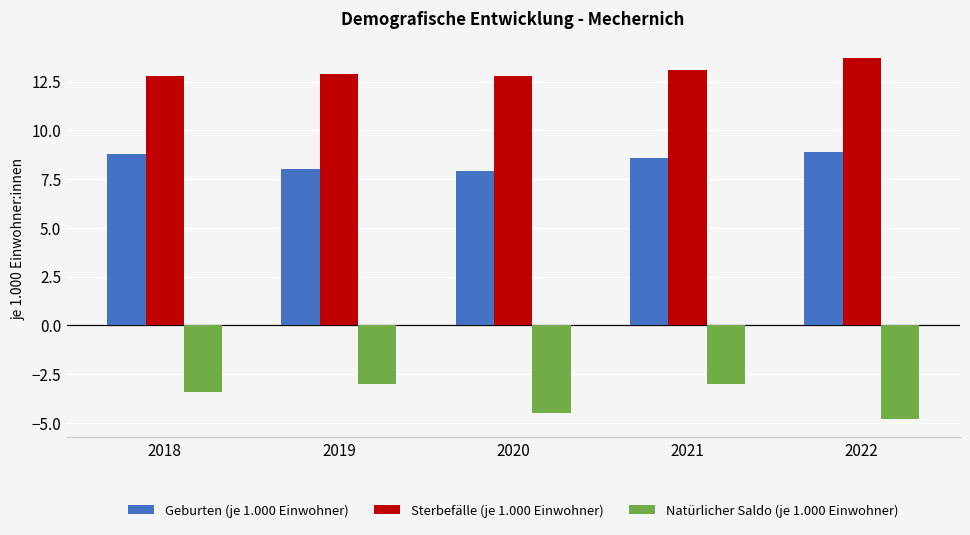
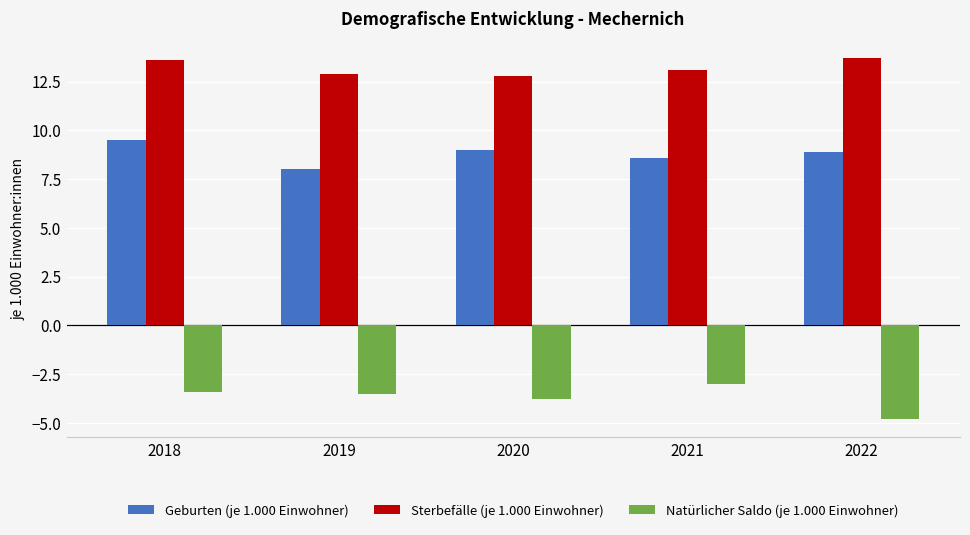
Geburten (je 1.000 Einwohner), 2018: 8.8 -> 9.5
Sterbefälle (je 1.000 Einwohner), 2018: 12.8 -> 13.6
Natürlicher Saldo (je 1.000 Einwohner), 2019: -3.0 -> -3.5
Geburten (je 1.000 Einwohner), 2020: 7.9 -> 9.0
Natürlicher Saldo (je 1.000 Einwohner), 2020: -4.5 -> -3.8
